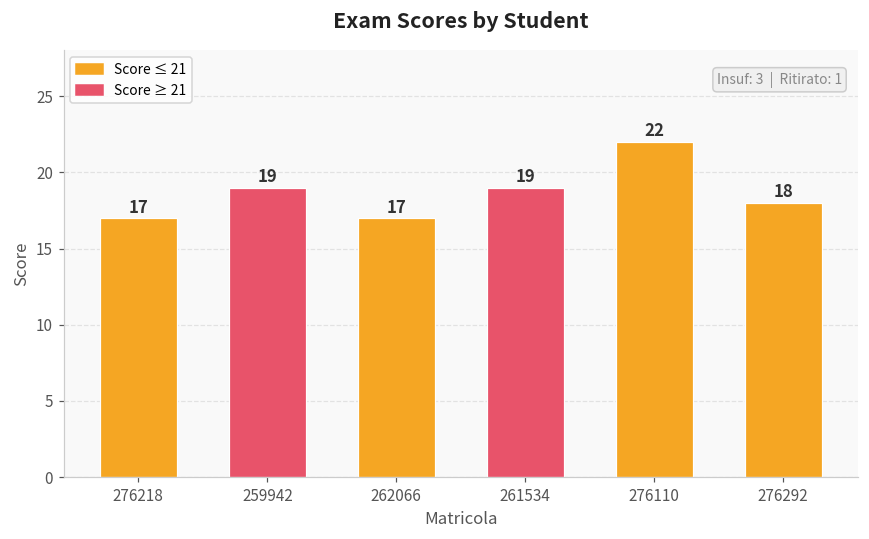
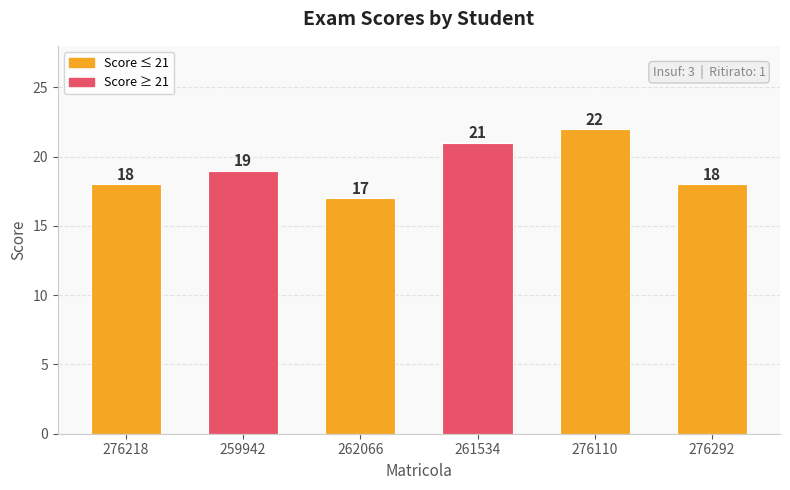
276218: 17 -> 18
261534: 19 -> 21
